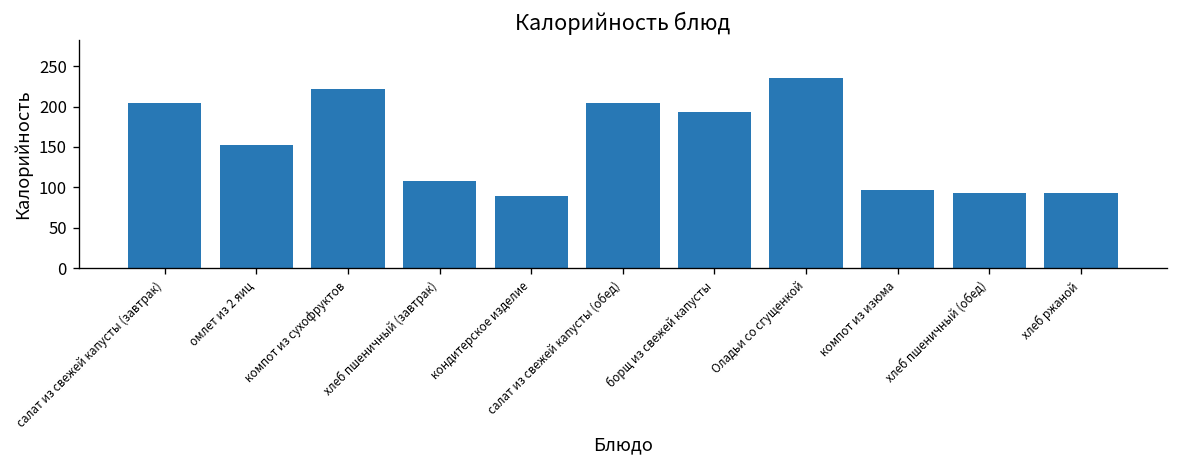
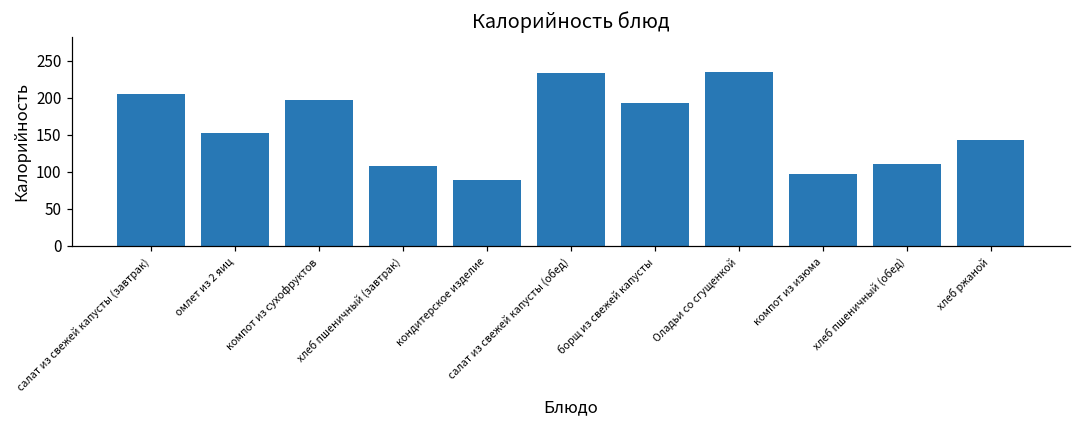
компот из сухофруктов: 220 -> 200
салат из свежей капусты (обед): 210 -> 230
хлеб пшеничный (обед): 90 -> 110
хлеб ржаной: 90 -> 140
